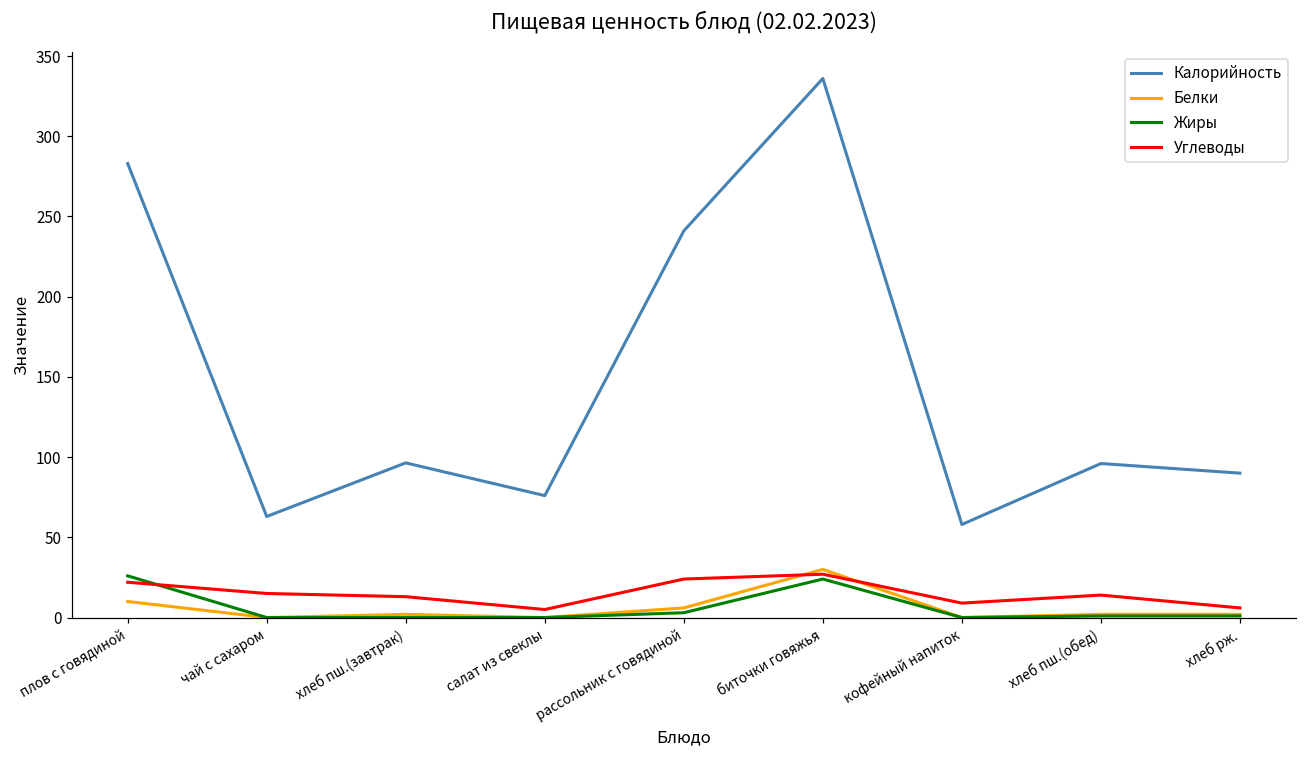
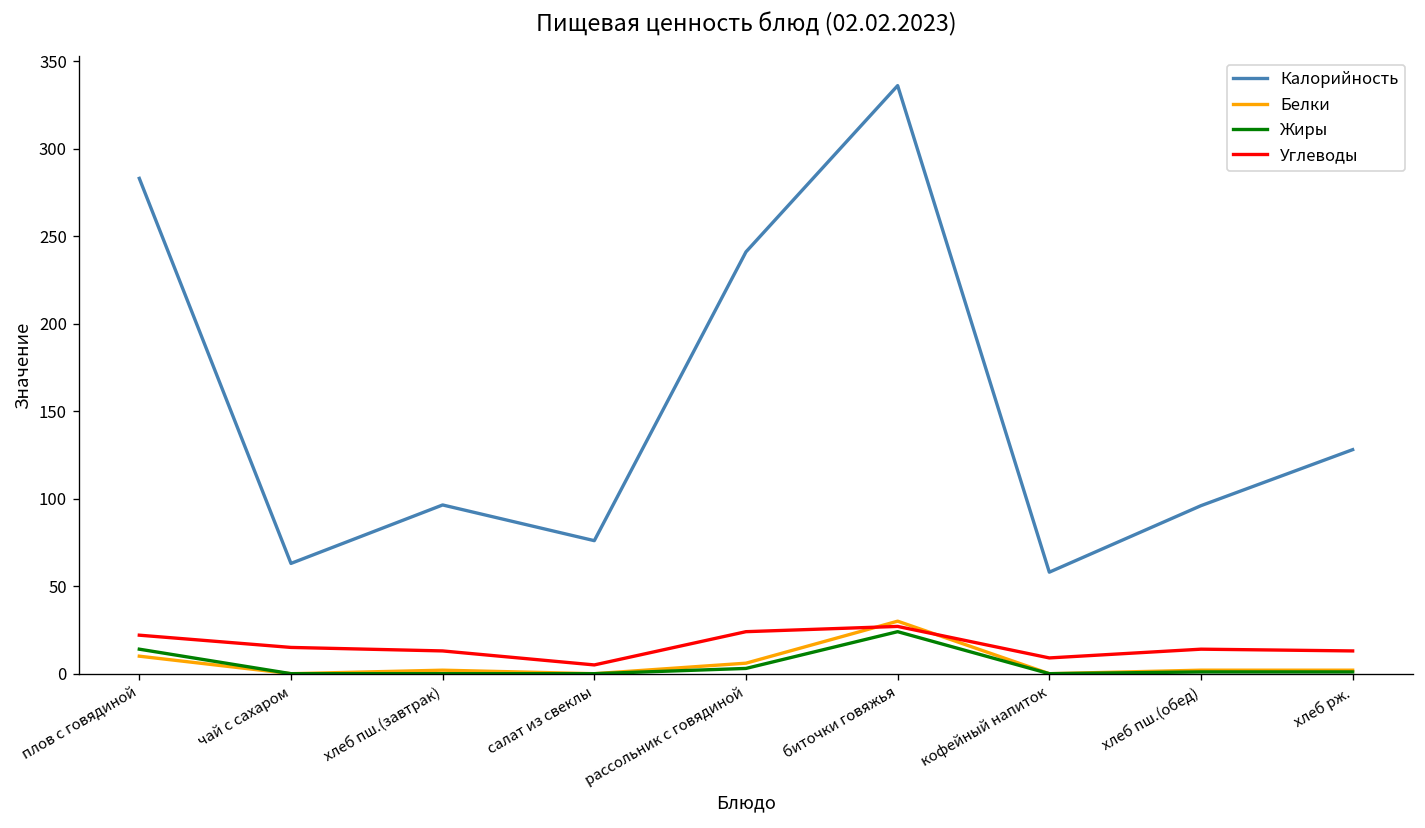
Жиры, плов с говядиной: 26 -> 14
Калорийность, хлеб рж.: 90 -> 128
Углеводы, хлеб рж.: 6 -> 13
